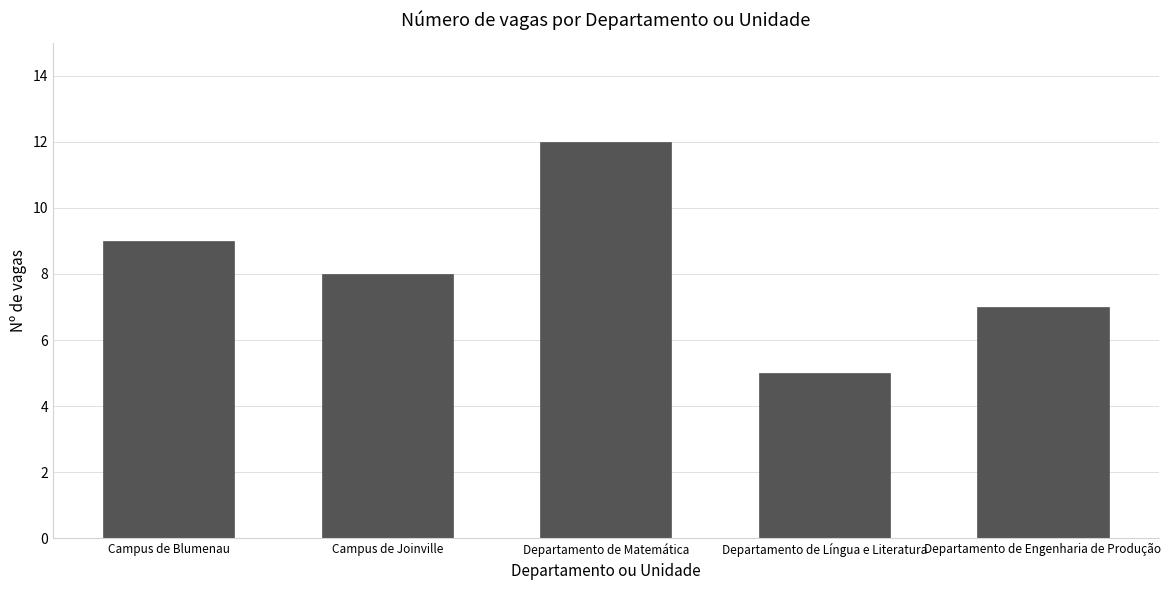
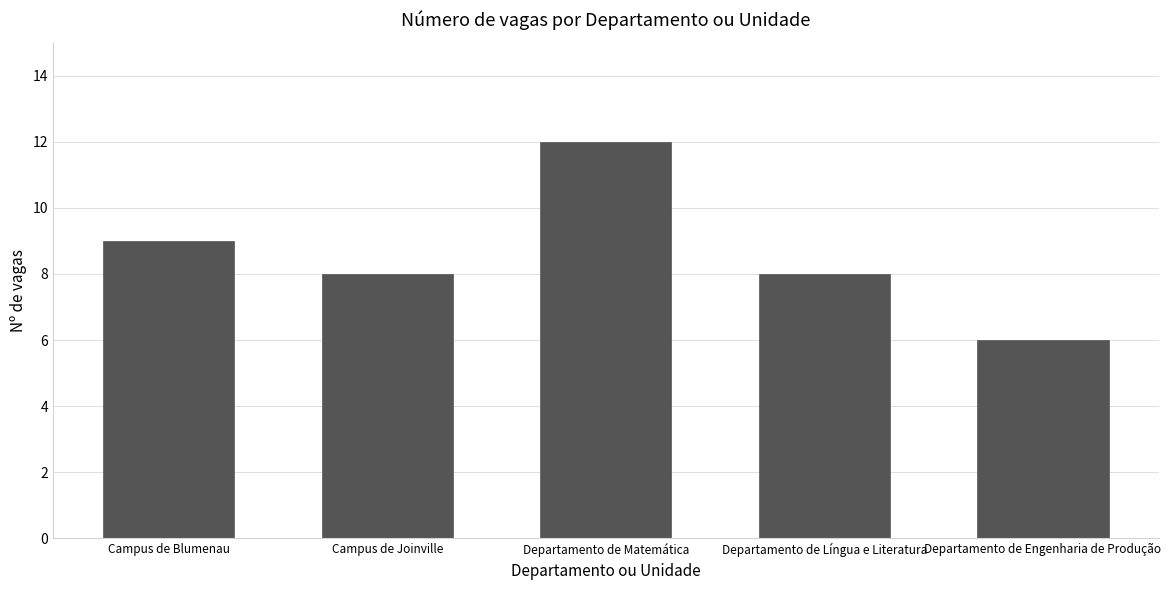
Departamento de Língua e Literatura: 5 -> 8
Departamento de Engenharia de Produção: 7 -> 6
